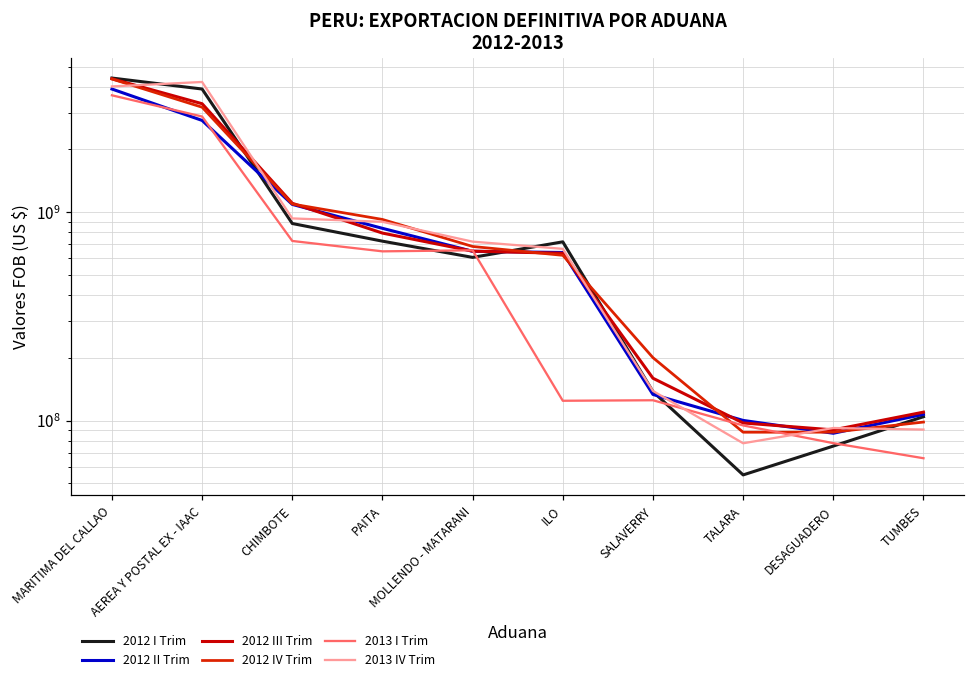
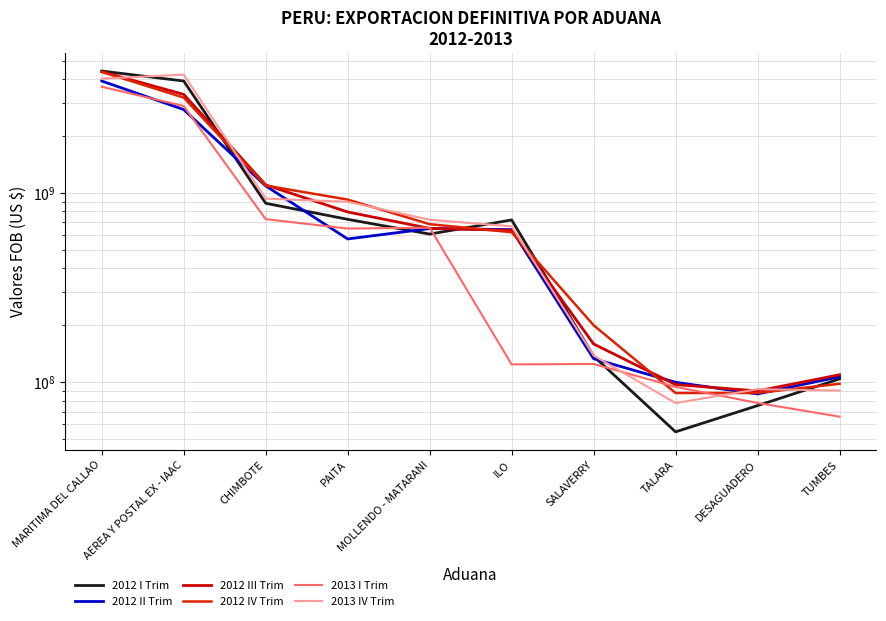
2012 II Trim, PAITA: 800000000 -> 570000000
